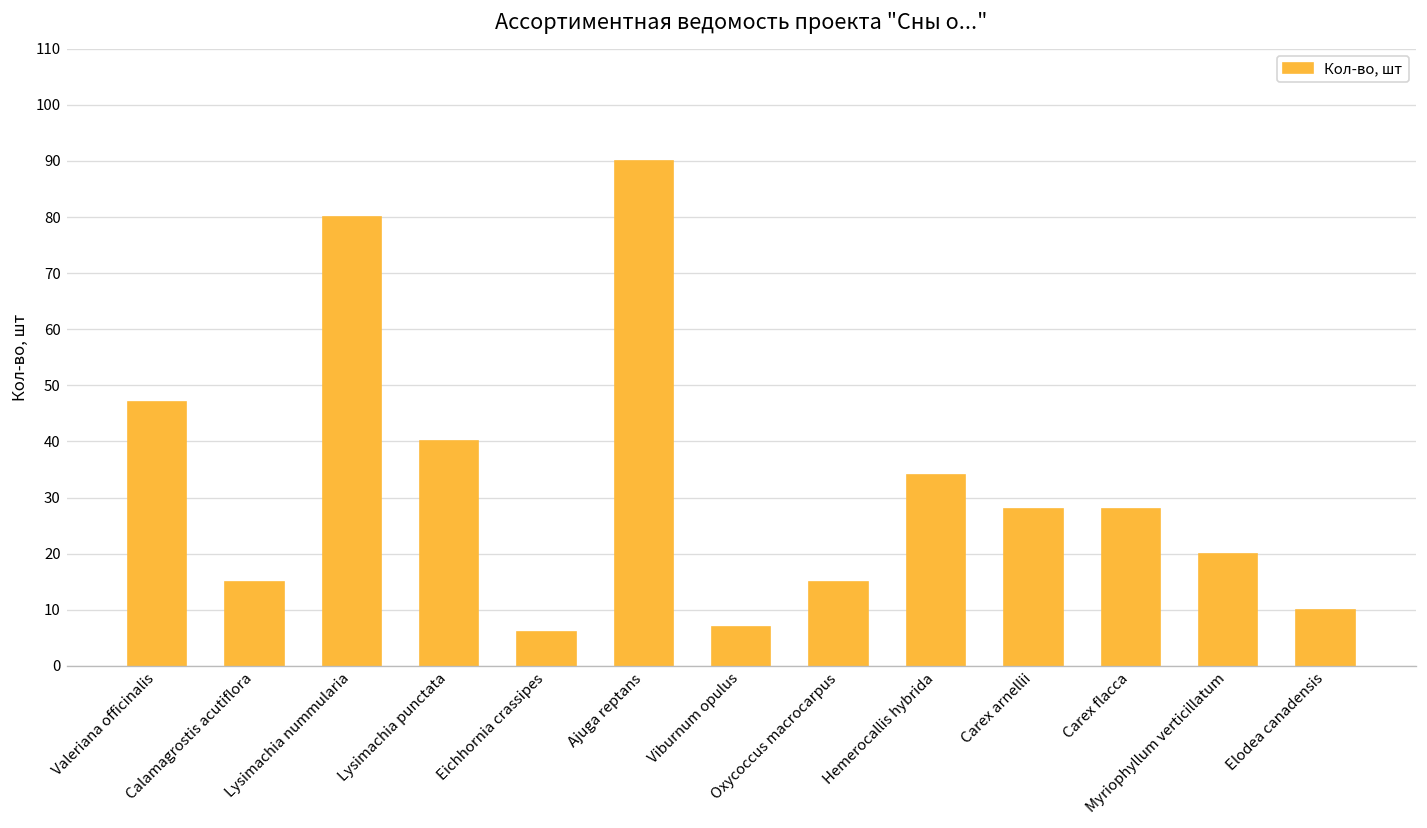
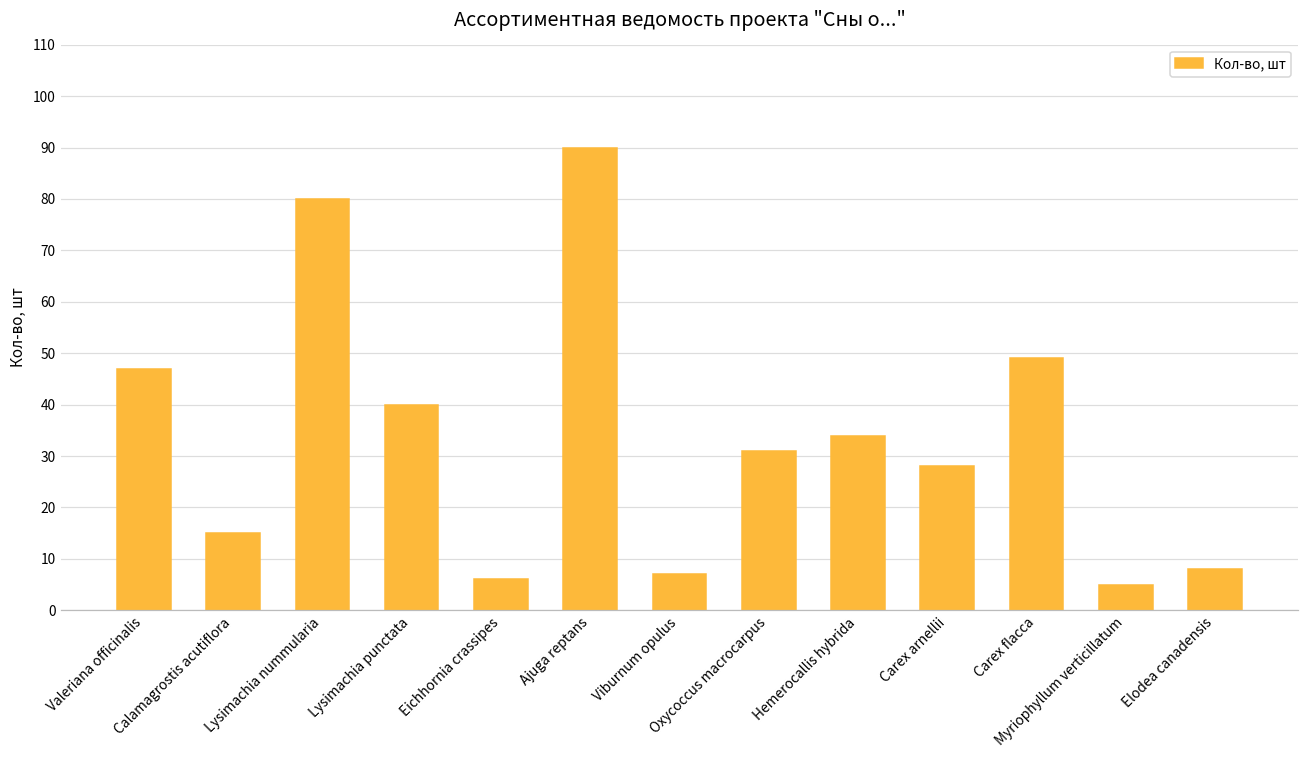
Oxycoccus macrocarpus: 15 -> 31
Carex flacca: 28 -> 49
Myriophyllum verticillatum: 20 -> 5
Elodea canadensis: 10 -> 8
